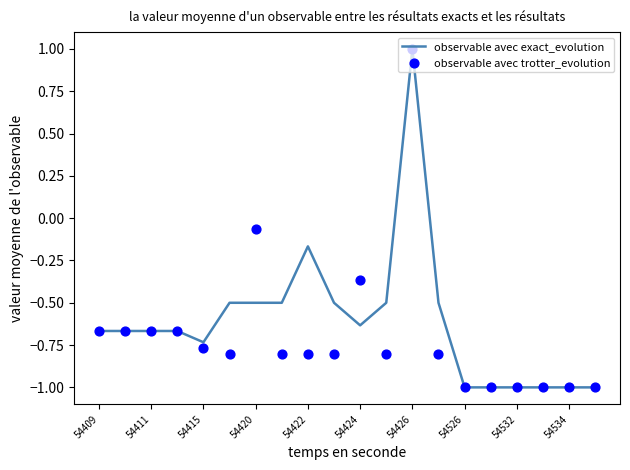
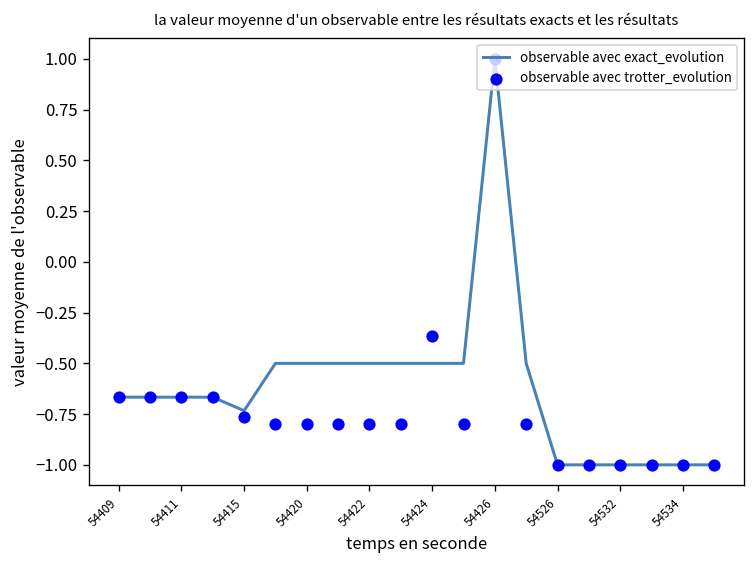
observable avec trotter_evolution, 54420: -0.07 -> -0.80
observable avec exact_evolution, 54422: -0.17 -> -0.50
observable avec exact_evolution, 54424: -0.63 -> -0.50
